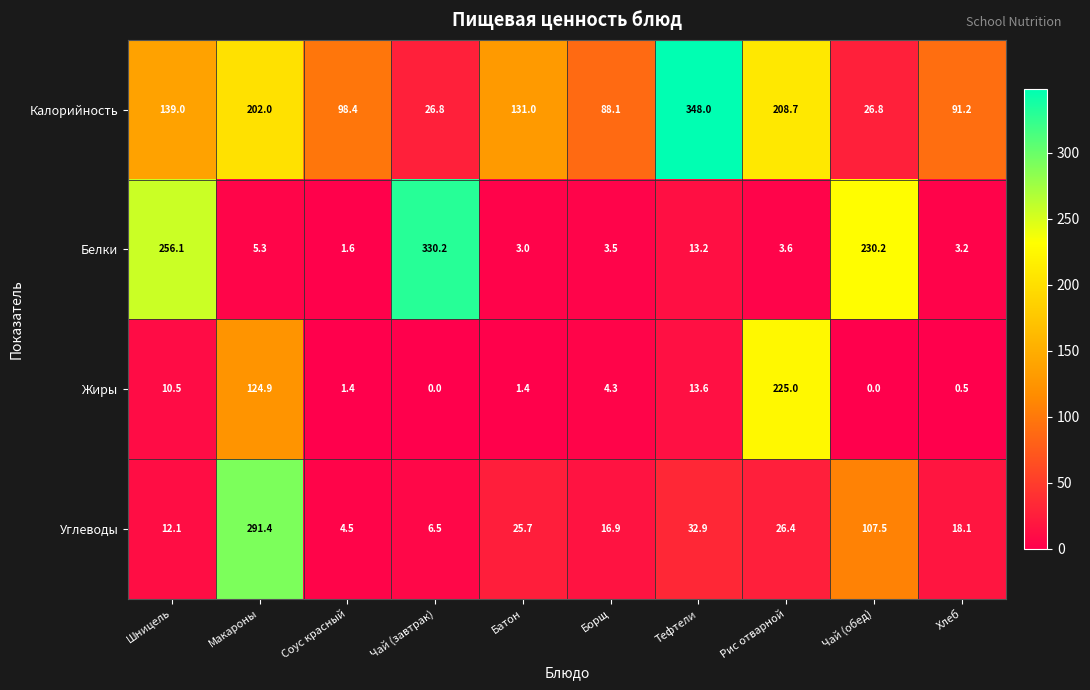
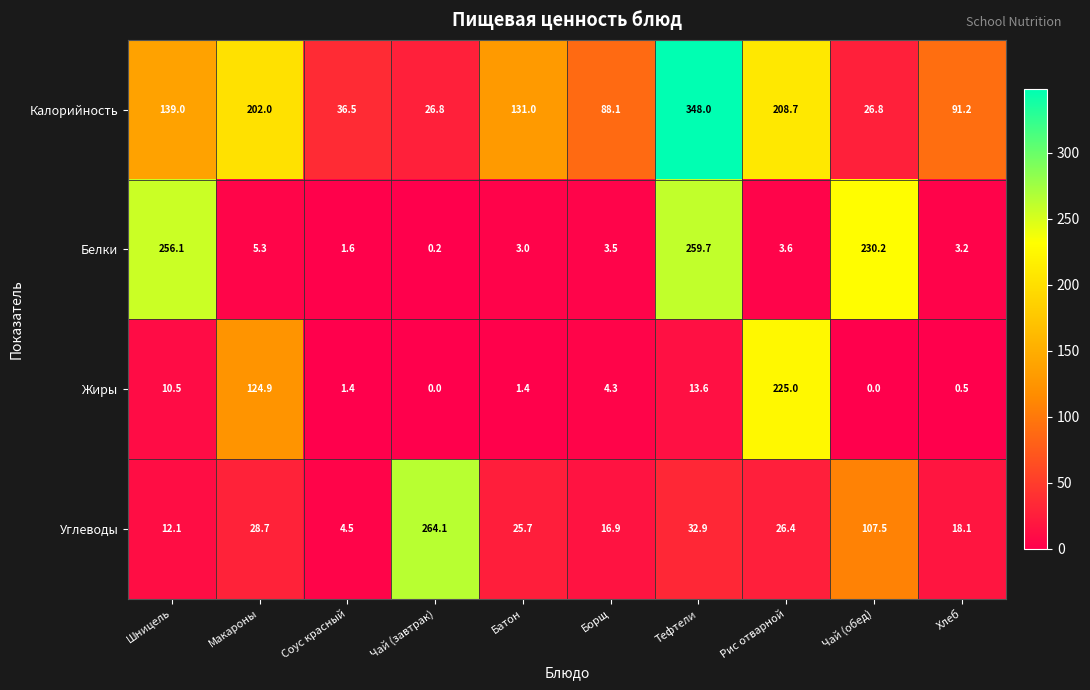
Калорийность, Соус красный: 98.4 -> 36.5
Белки, Чай (завтрак): 330.2 -> 0.2
Белки, Тефтели: 13.2 -> 259.7
Углеводы, Макароны: 291.4 -> 28.7
Углеводы, Чай (завтрак): 6.5 -> 264.1
